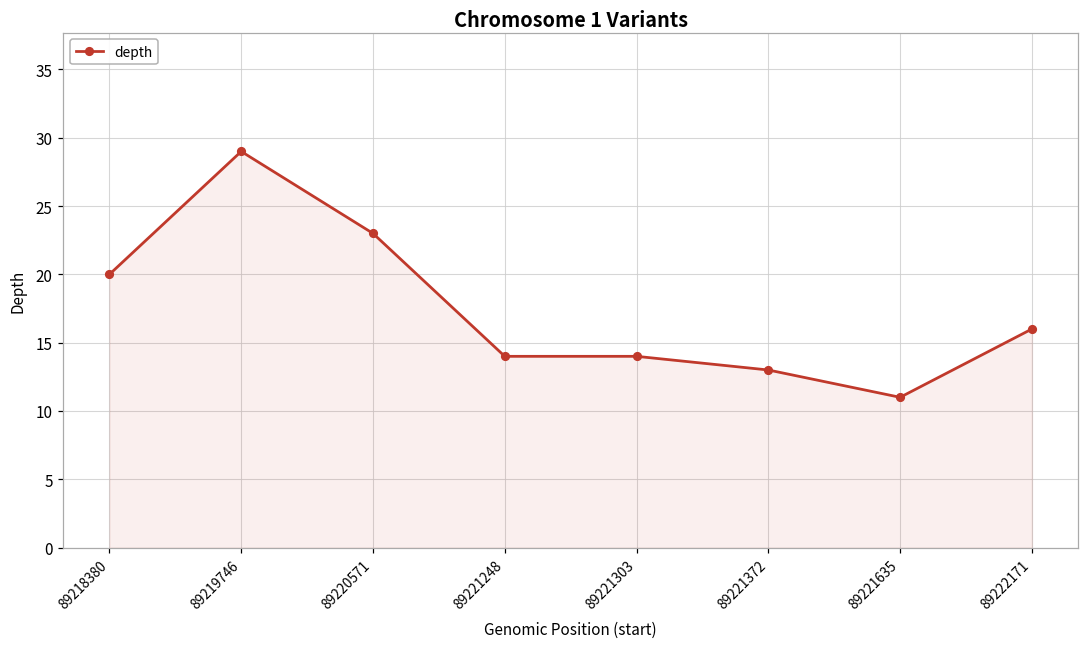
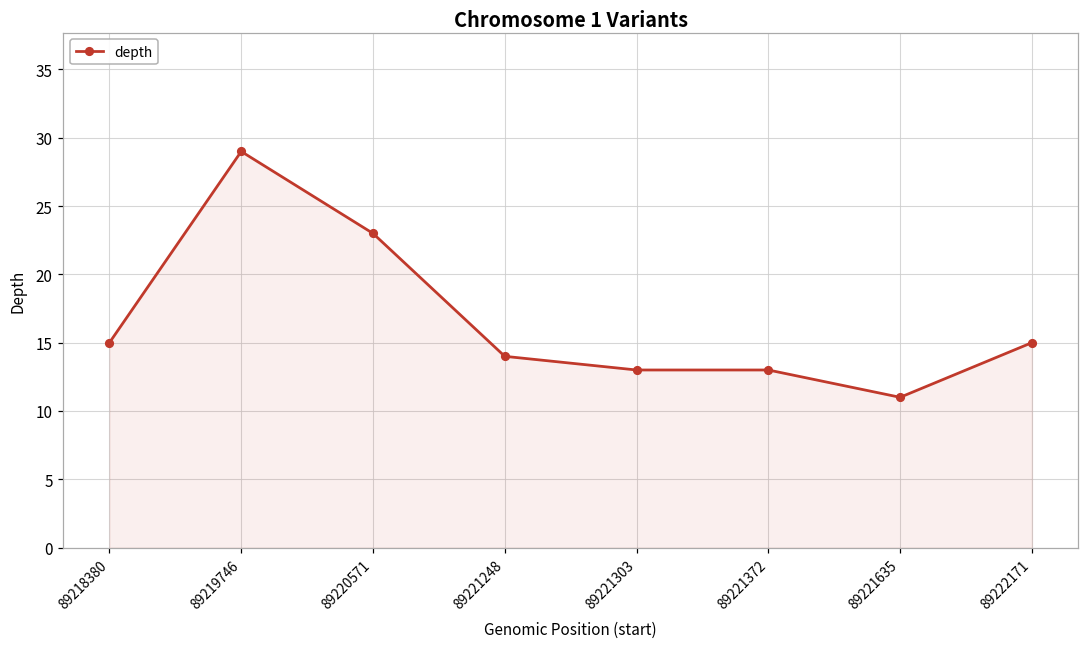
89218380: 20 -> 15
89221303: 14 -> 13
89222171: 16 -> 15
